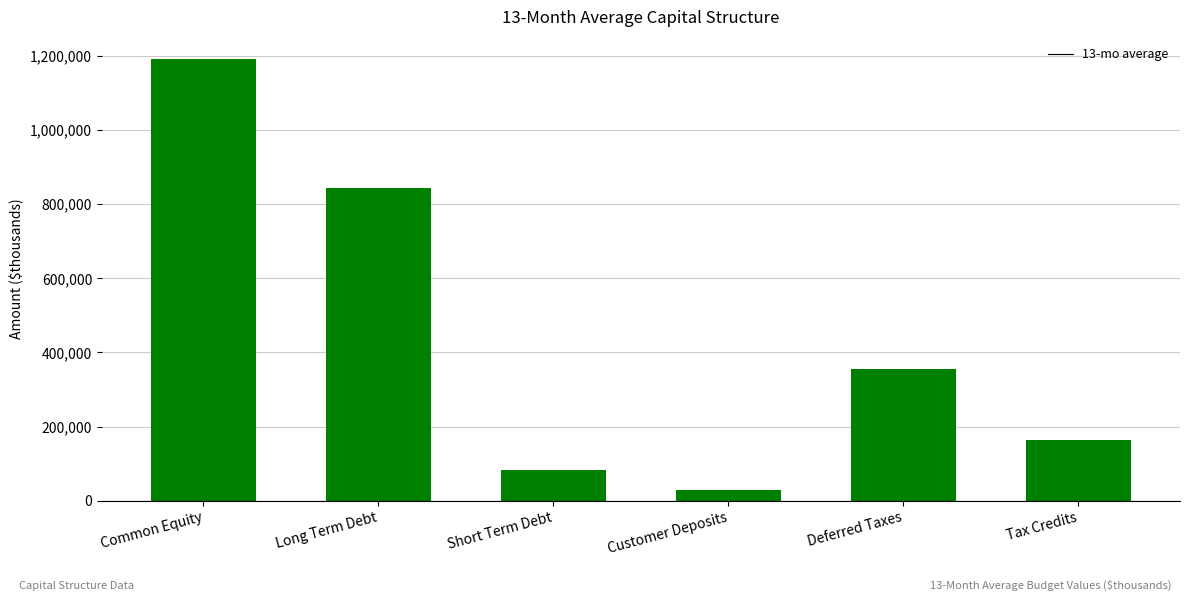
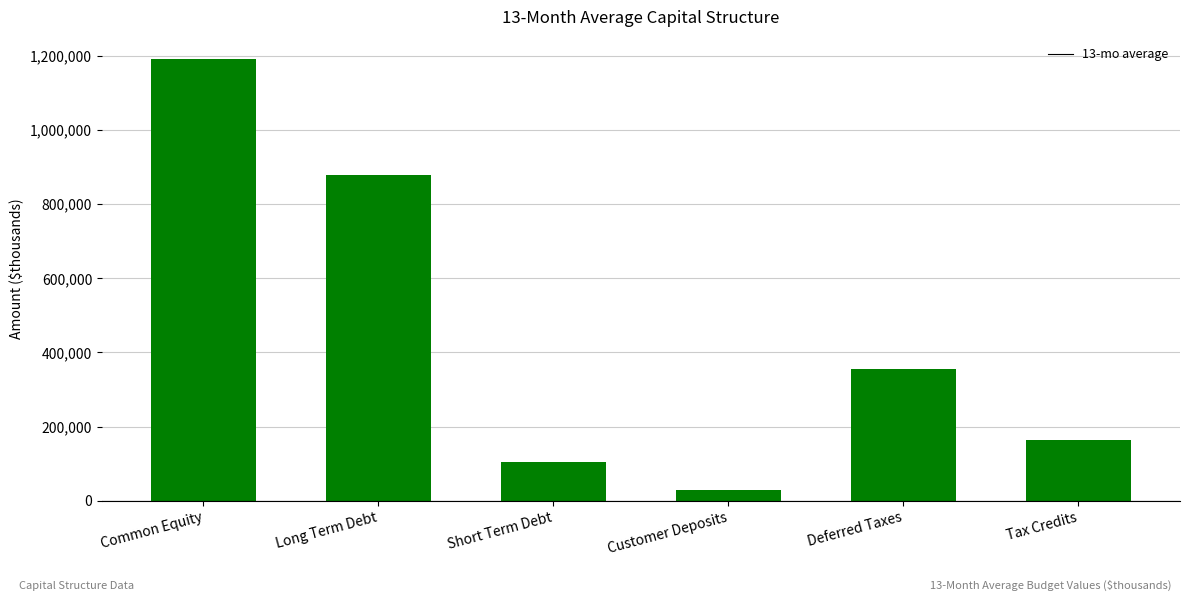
Long Term Debt: 840,000 -> 880,000
Short Term Debt: 80,000 -> 110,000
